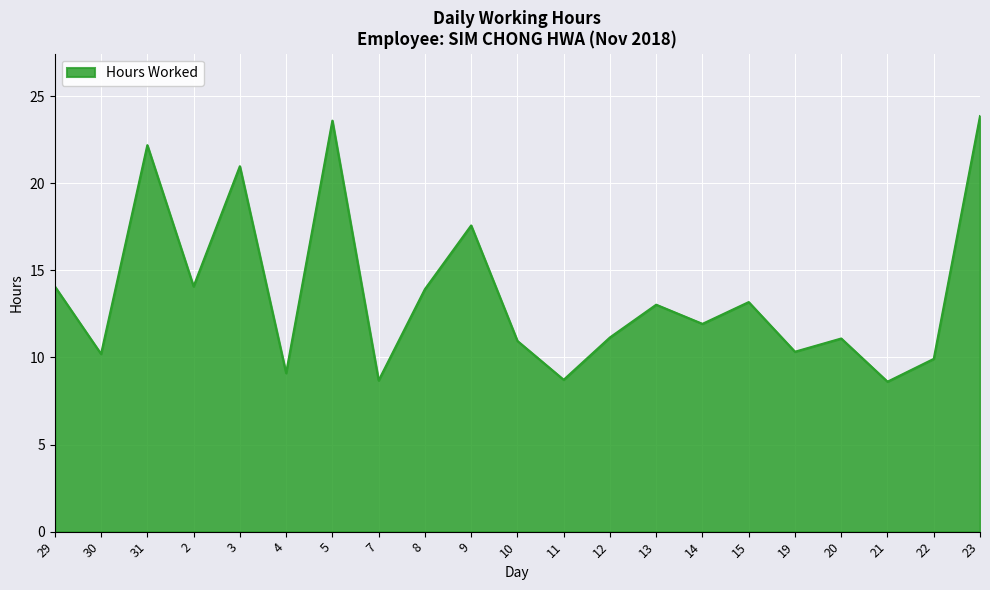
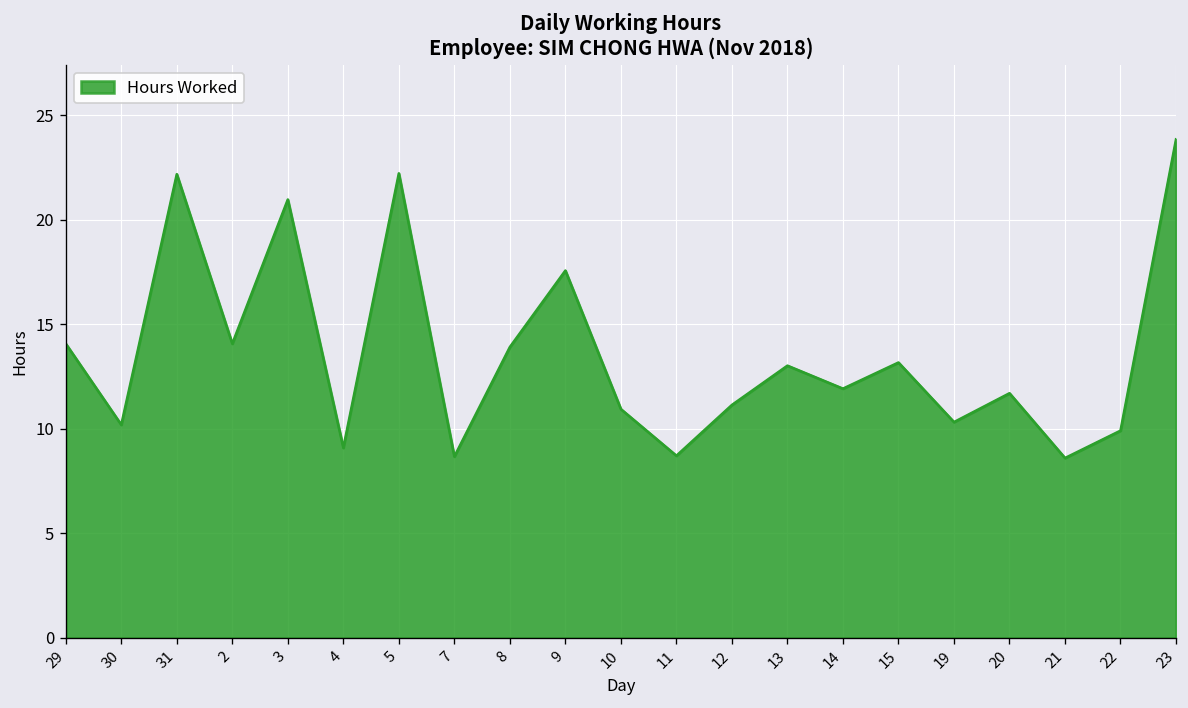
5: 23.6 -> 22.2
20: 11.1 -> 11.7
